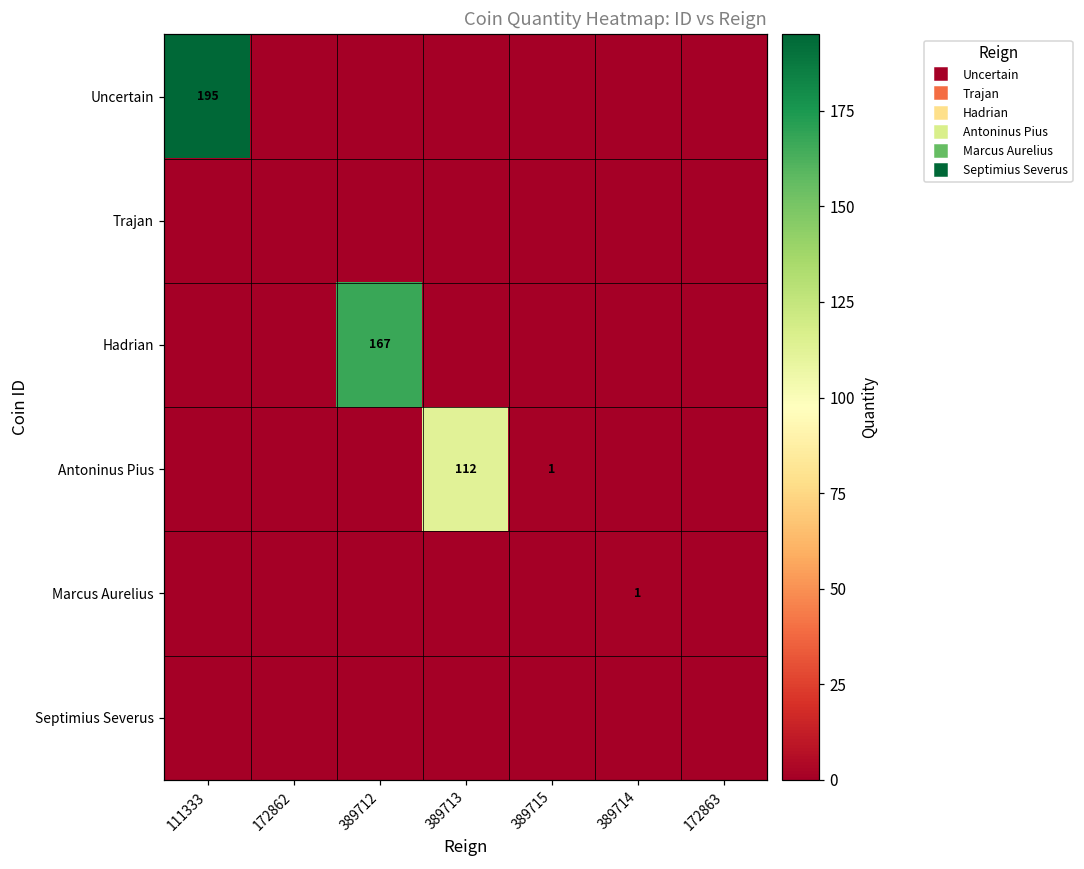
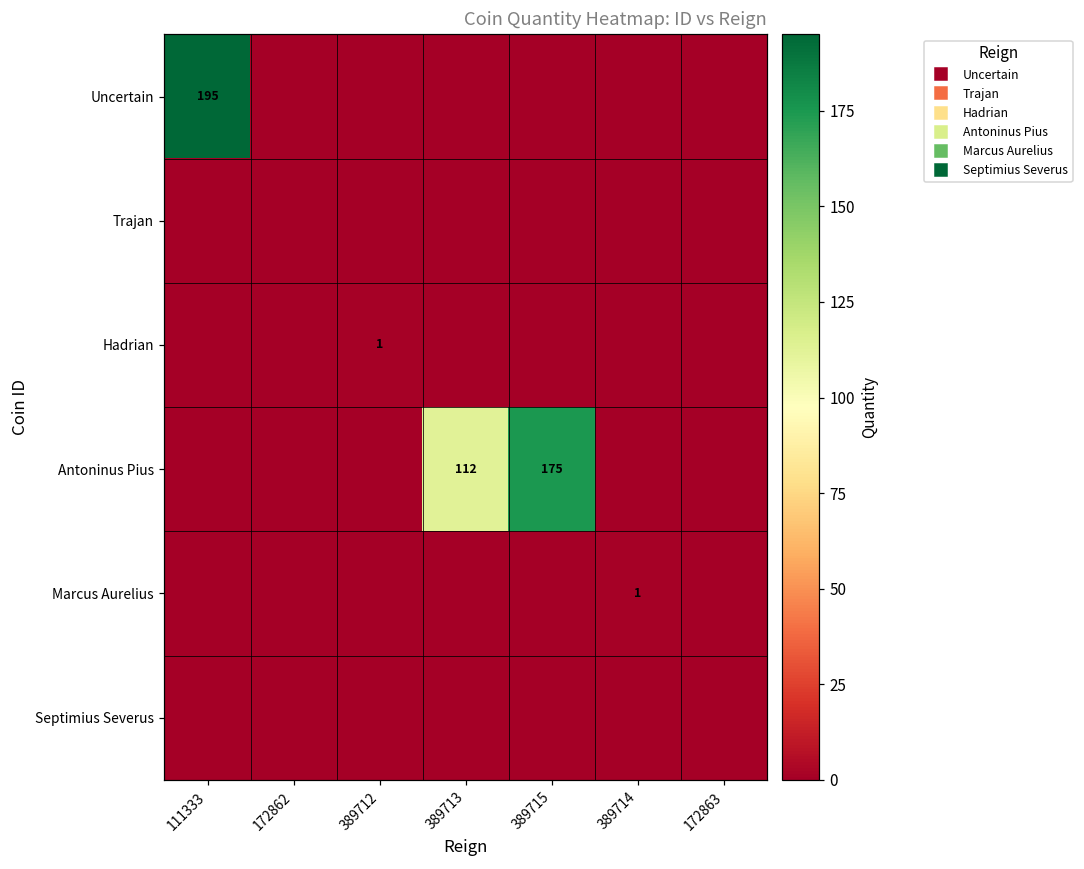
Hadrian, 389712: 167 -> 1
Antoninus Pius, 389715: 1 -> 175
